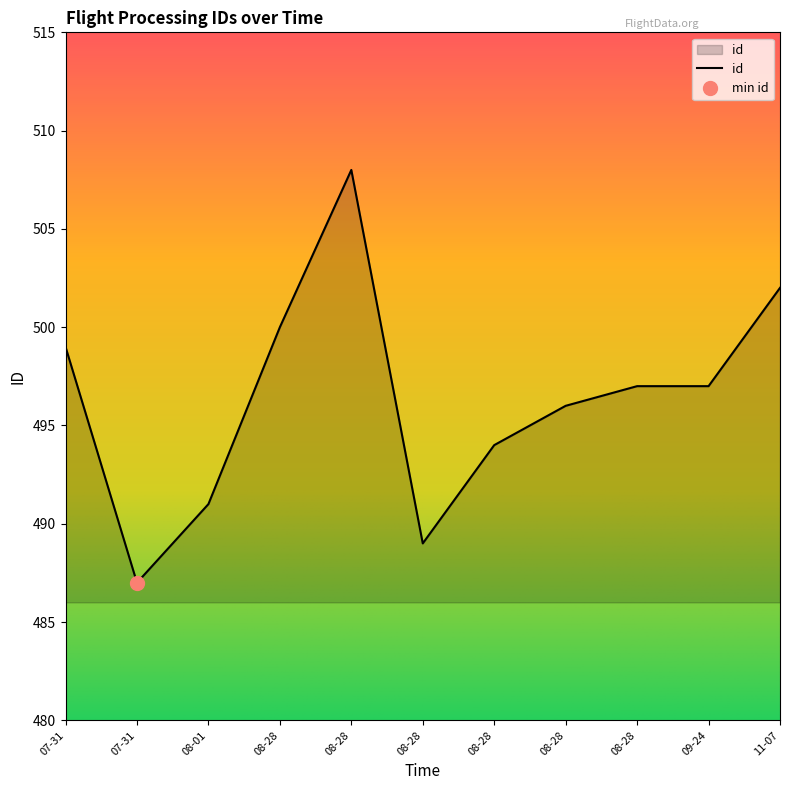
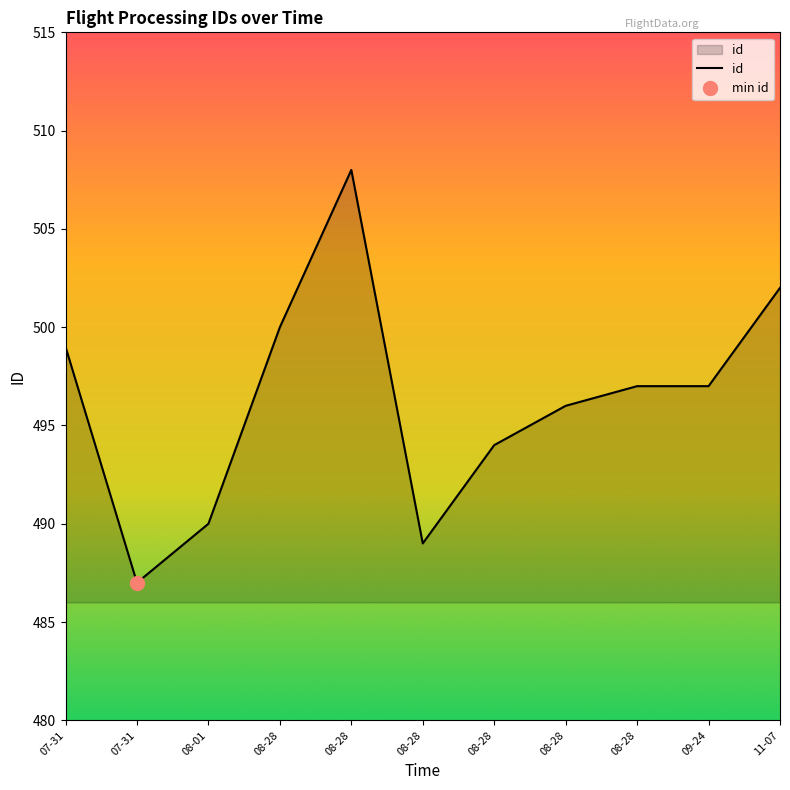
id, 08-01: 491 -> 490
